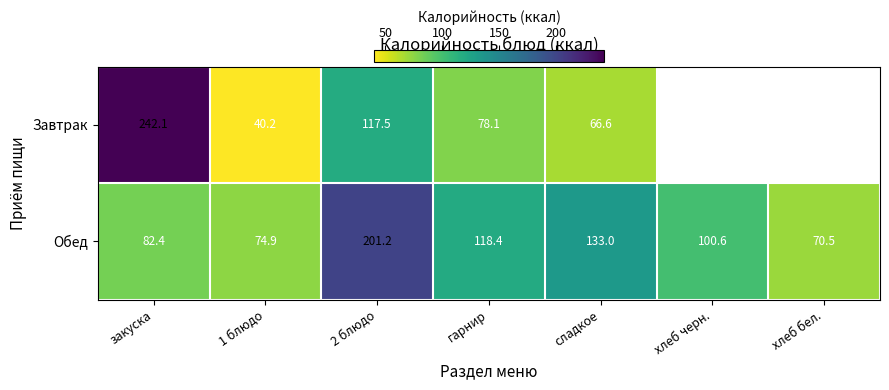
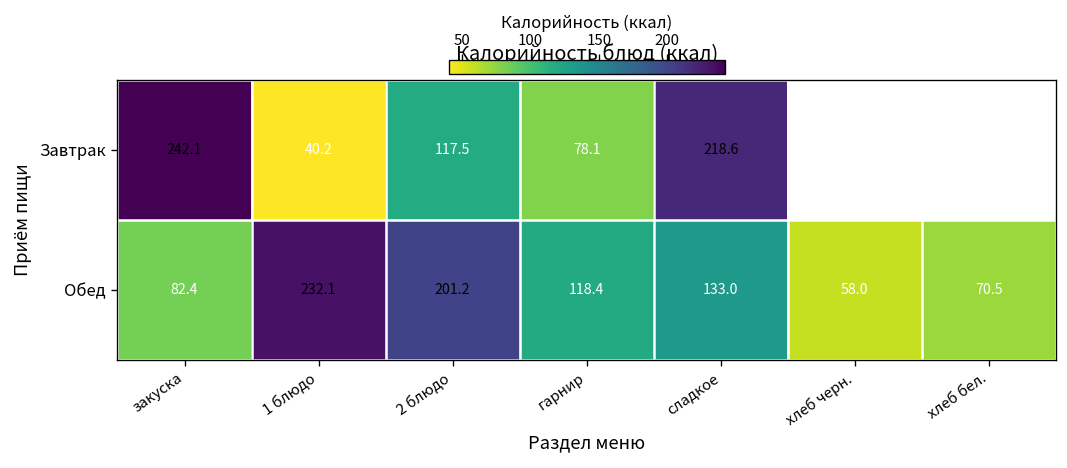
Завтрак, сладкое: 66.6 -> 218.6
Обед, 1 блюдо: 74.9 -> 232.1
Обед, хлеб черн.: 100.6 -> 58.0
